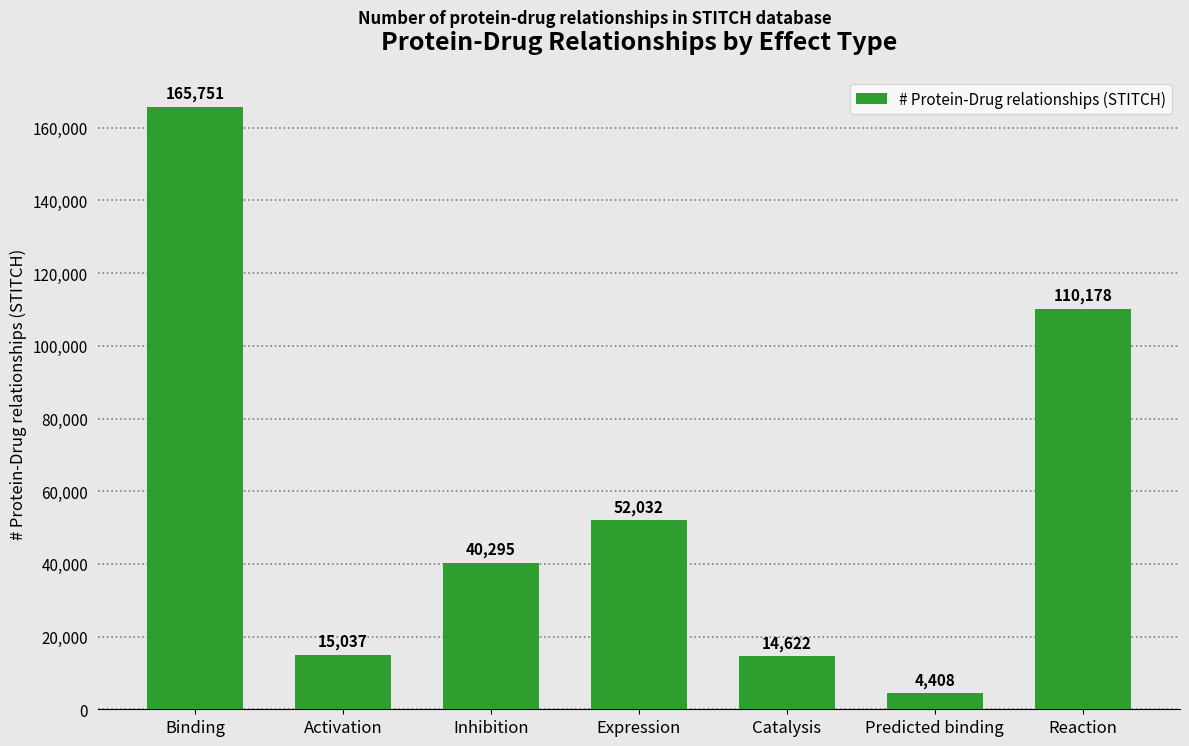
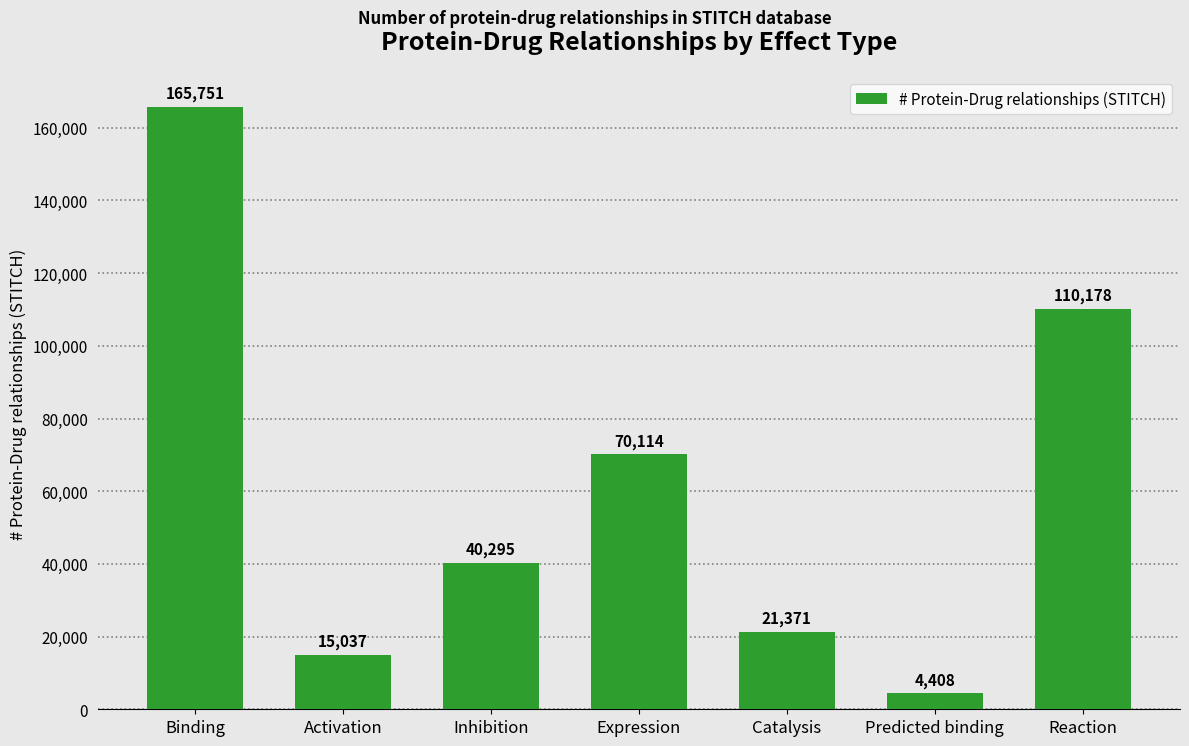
Expression: 52,032 -> 70,114
Catalysis: 14,622 -> 21,371
